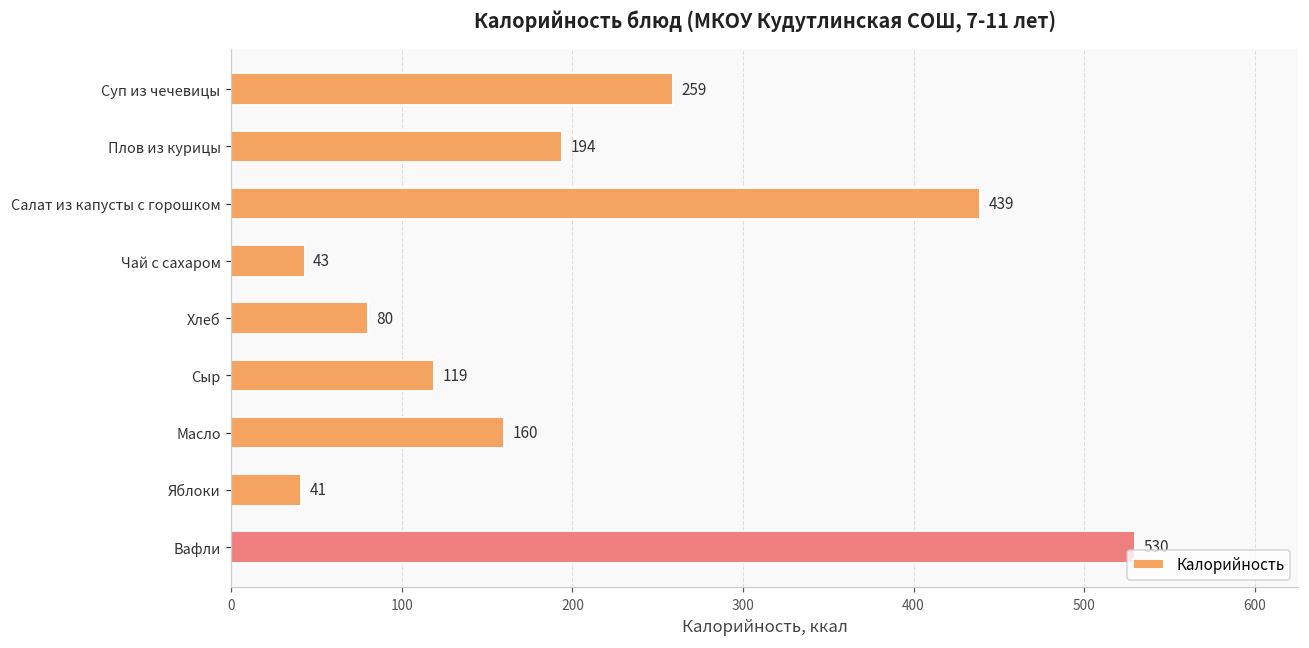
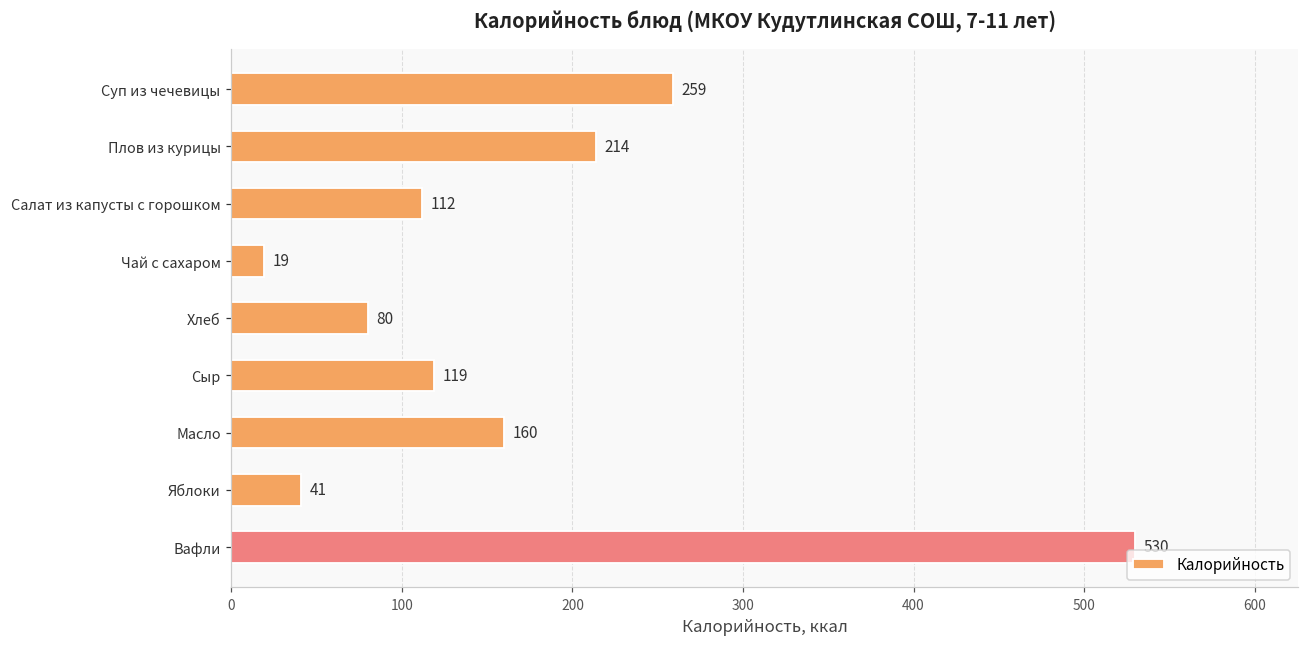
Плов из курицы: 194 -> 214
Салат из капусты с горошком: 439 -> 112
Чай с сахаром: 43 -> 19
